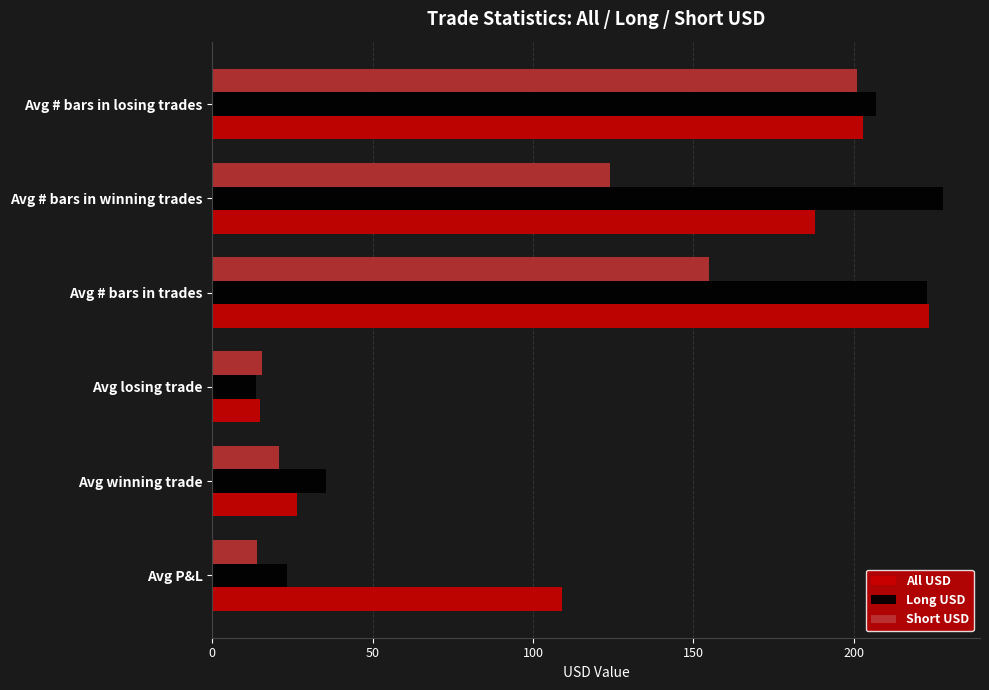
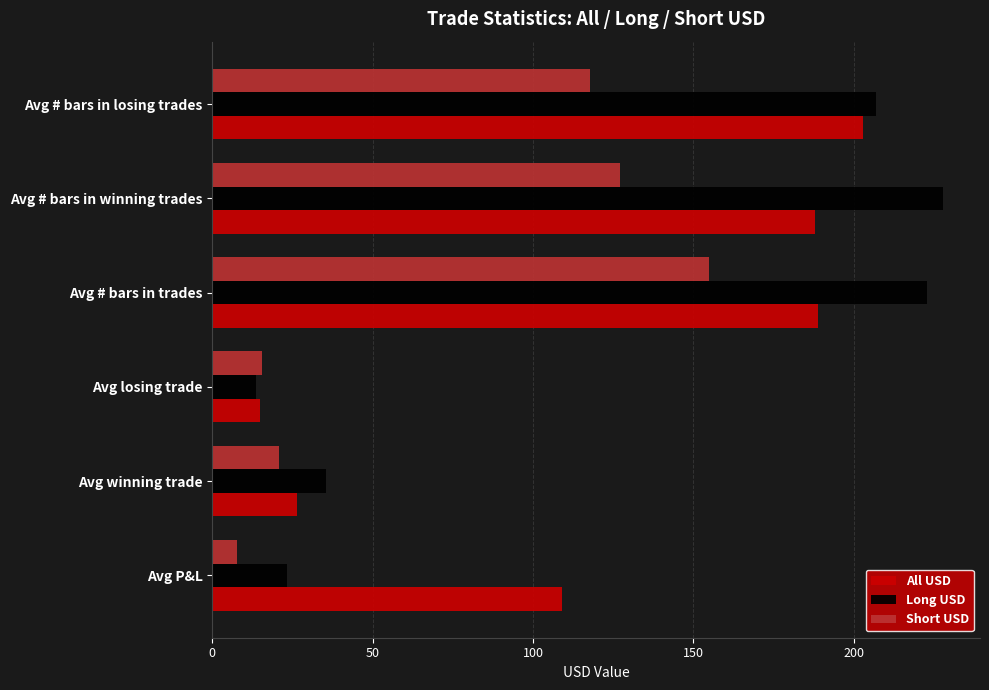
Short USD, Avg # bars in losing trades: 201 -> 118
Short USD, Avg # bars in winning trades: 124 -> 127
All USD, Avg # bars in trades: 223 -> 189
Short USD, Avg P&L: 14 -> 8
